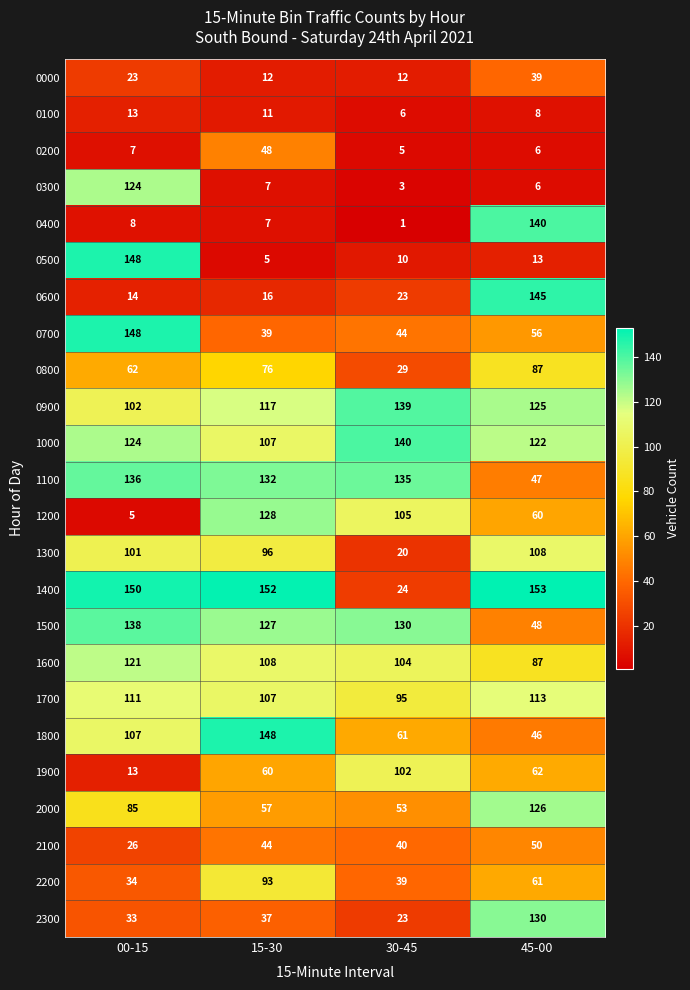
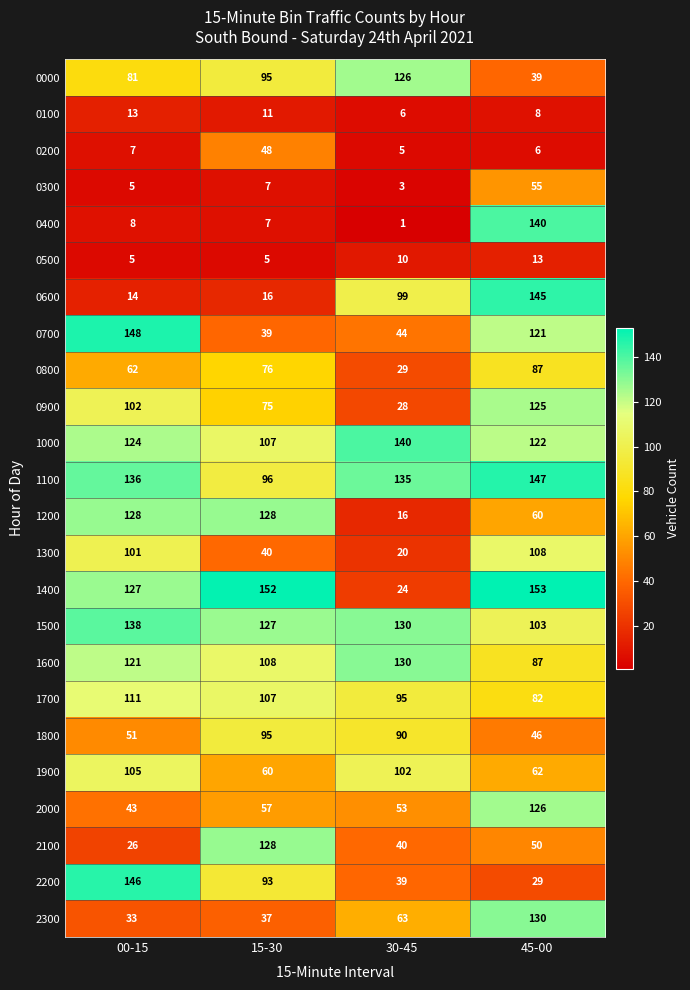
0000, 00-15: 23 -> 81
0000, 15-30: 12 -> 95
0000, 30-45: 12 -> 126
0300, 00-15: 124 -> 5
0300, 45-00: 6 -> 55
0500, 00-15: 148 -> 5
0600, 30-45: 23 -> 99
0700, 45-00: 56 -> 121
0900, 15-30: 117 -> 75
0900, 30-45: 139 -> 28
1100, 15-30: 132 -> 96
1100, 45-00: 47 -> 147
1200, 00-15: 5 -> 128
1200, 30-45: 105 -> 16
1300, 15-30: 96 -> 40
1400, 00-15: 150 -> 127
1500, 45-00: 48 -> 103
1600, 30-45: 104 -> 130
1700, 45-00: 113 -> 82
1800, 00-15: 107 -> 51
1800, 15-30: 148 -> 95
1800, 30-45: 61 -> 90
1900, 00-15: 13 -> 105
2000, 00-15: 85 -> 43
2100, 15-30: 44 -> 128
2200, 00-15: 34 -> 146
2200, 45-00: 61 -> 29
2300, 30-45: 23 -> 63
